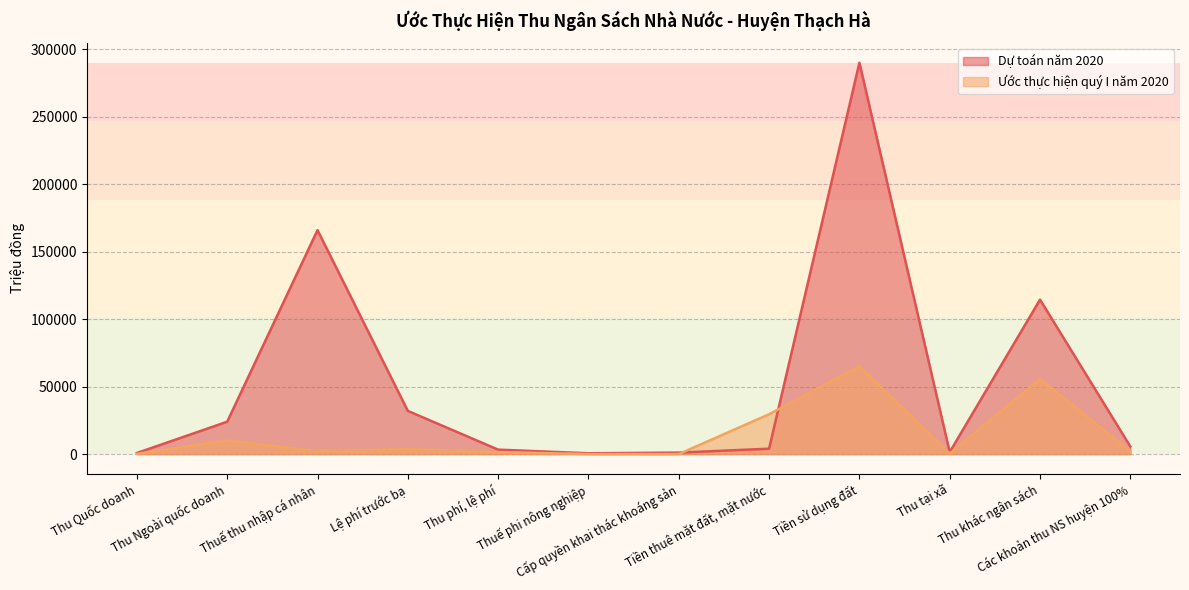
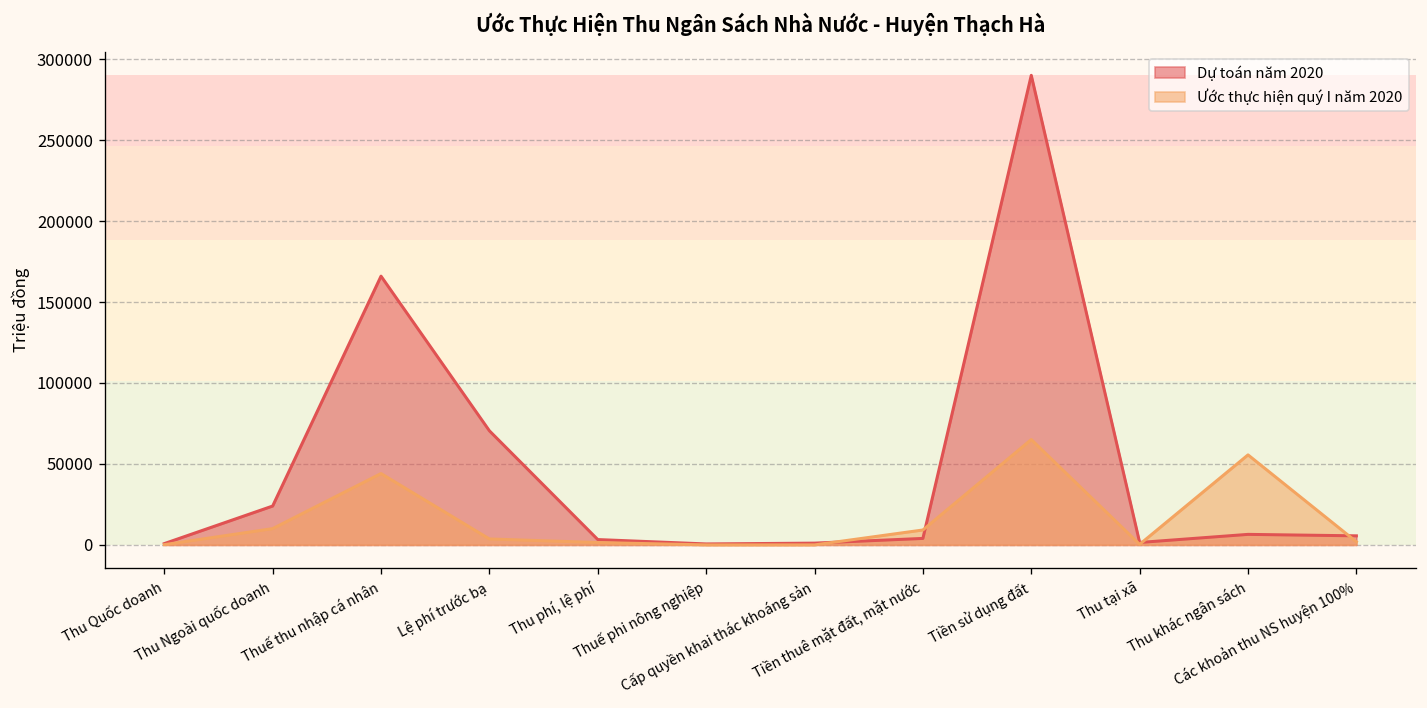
Ước thực hiện quý I năm 2020, Thuế thu nhập cá nhân: 2000 -> 44000
Dự toán năm 2020, Lệ phí trước bạ: 32000 -> 70000
Ước thực hiện quý I năm 2020, Tiền thuê mặt đất, mặt nước: 30000 -> 9000
Dự toán năm 2020, Thu khác ngân sách: 114000 -> 7000
